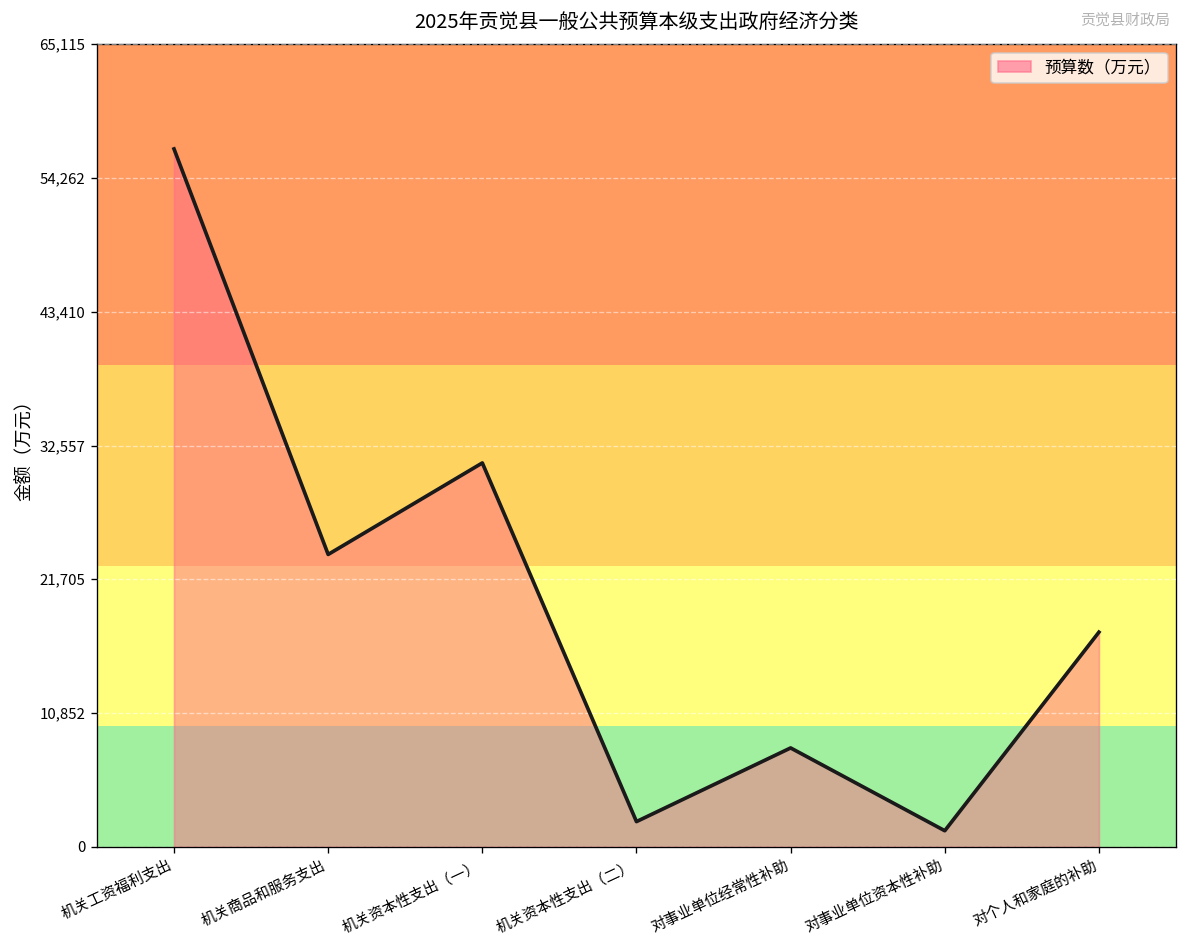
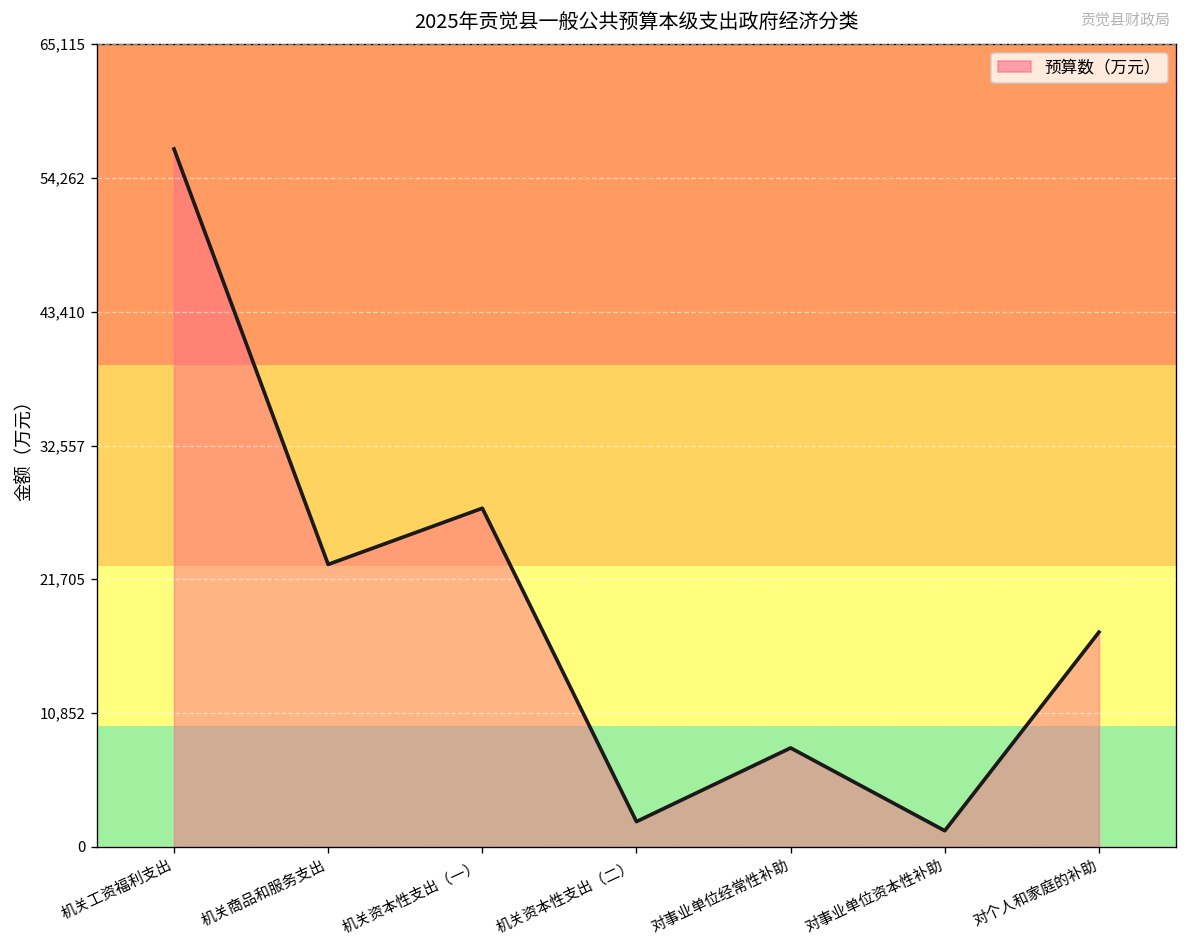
机关商品和服务支出: 23,700 -> 22,900
机关资本性支出（一）: 31,100 -> 27,500
